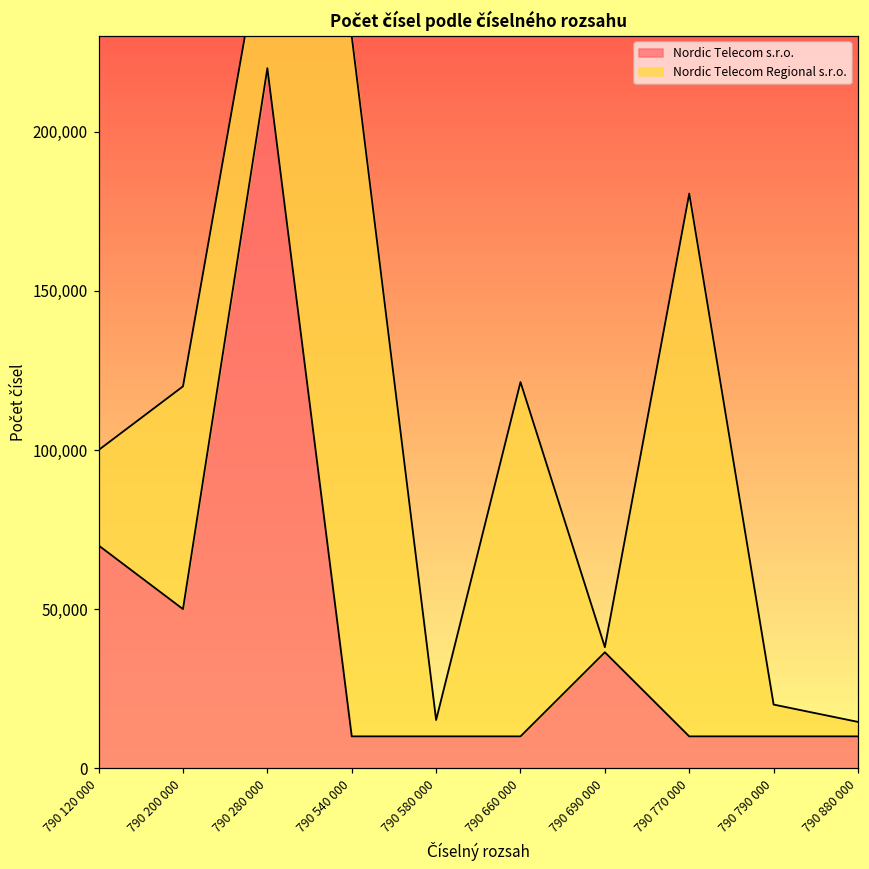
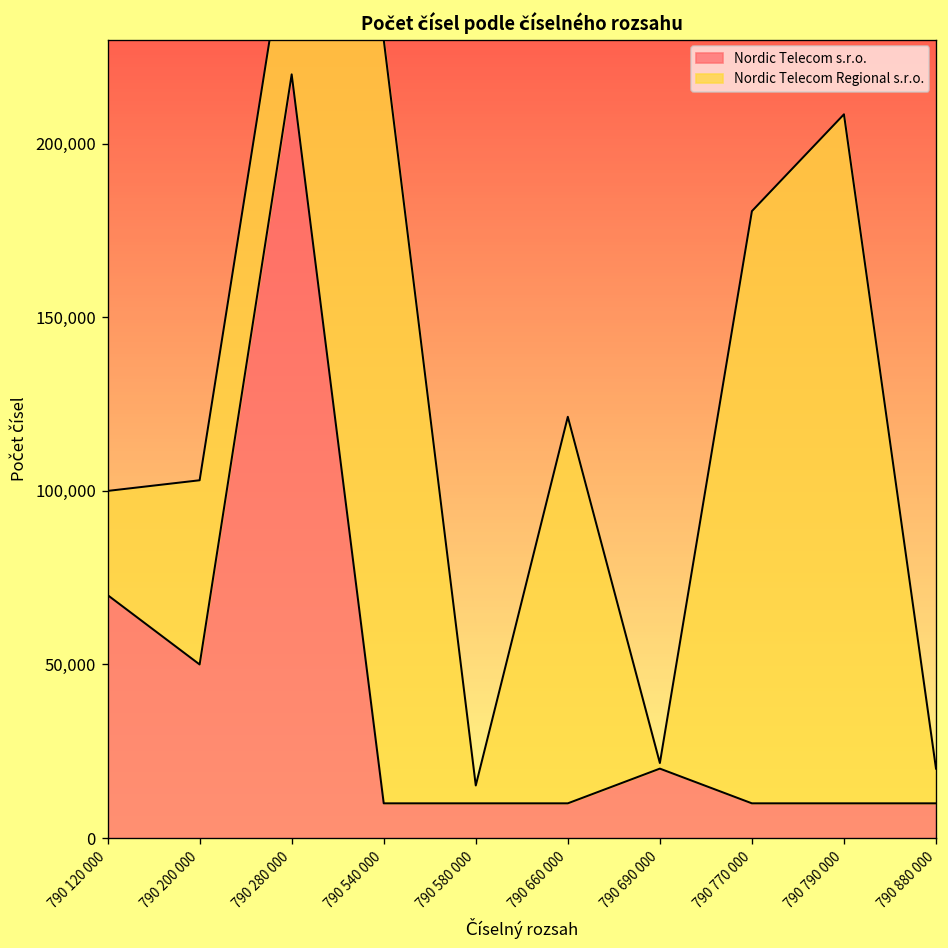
Nordic Telecom Regional s.r.o., 790 200 000: 70,000 -> 53,000
Nordic Telecom s.r.o., 790 690 000: 36,000 -> 20,000
Nordic Telecom Regional s.r.o., 790 790 000: 10,000 -> 198,000
Nordic Telecom Regional s.r.o., 790 880 000: 5,000 -> 10,000
